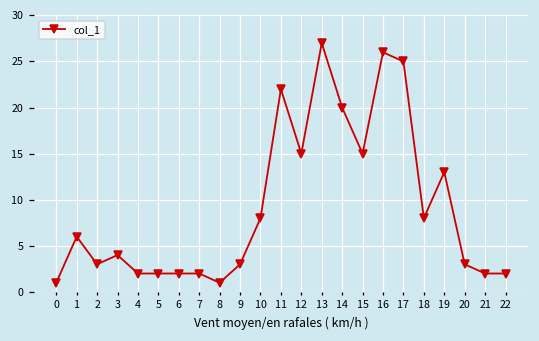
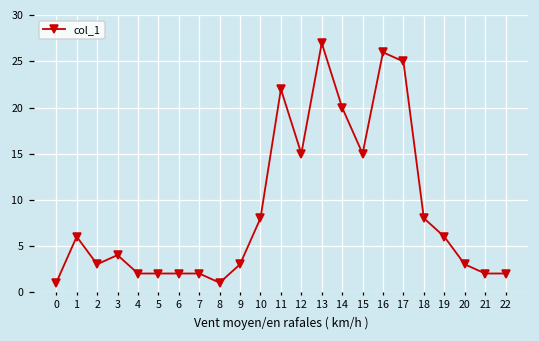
19: 13 -> 6
